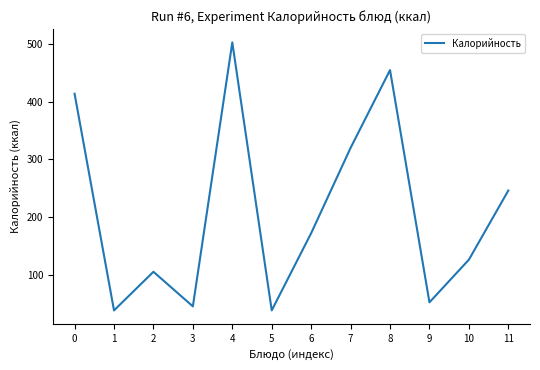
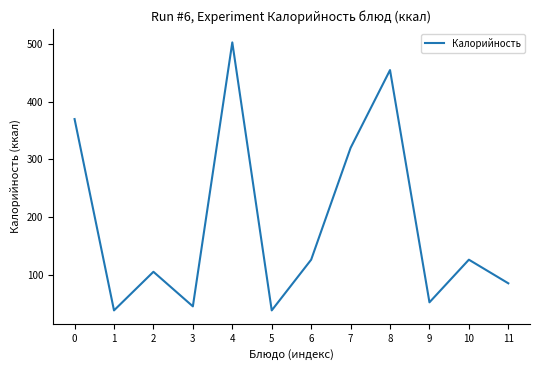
0: 410 -> 370
6: 170 -> 130
11: 250 -> 90
